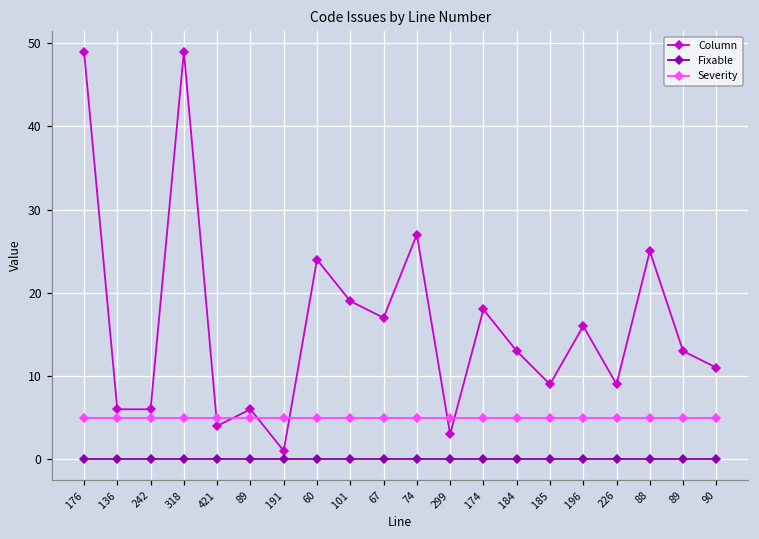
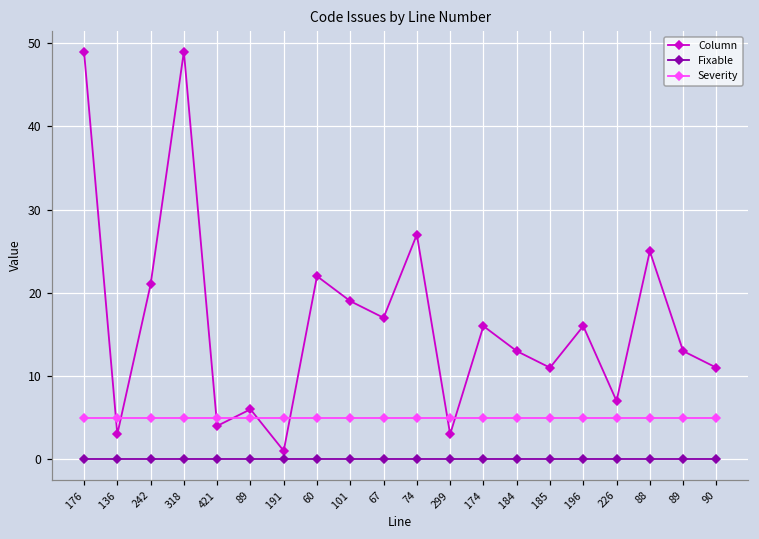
Column, 136: 6 -> 3
Column, 242: 6 -> 21
Column, 60: 24 -> 22
Column, 174: 18 -> 16
Column, 185: 9 -> 11
Column, 226: 9 -> 7
